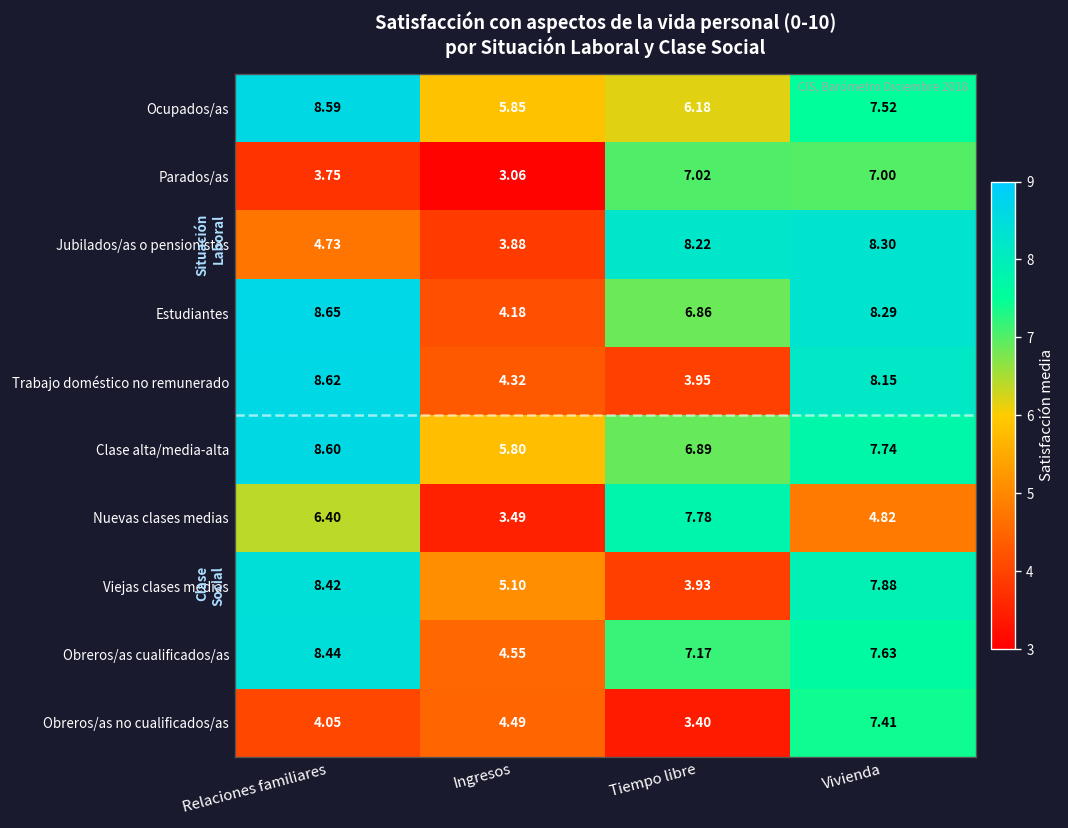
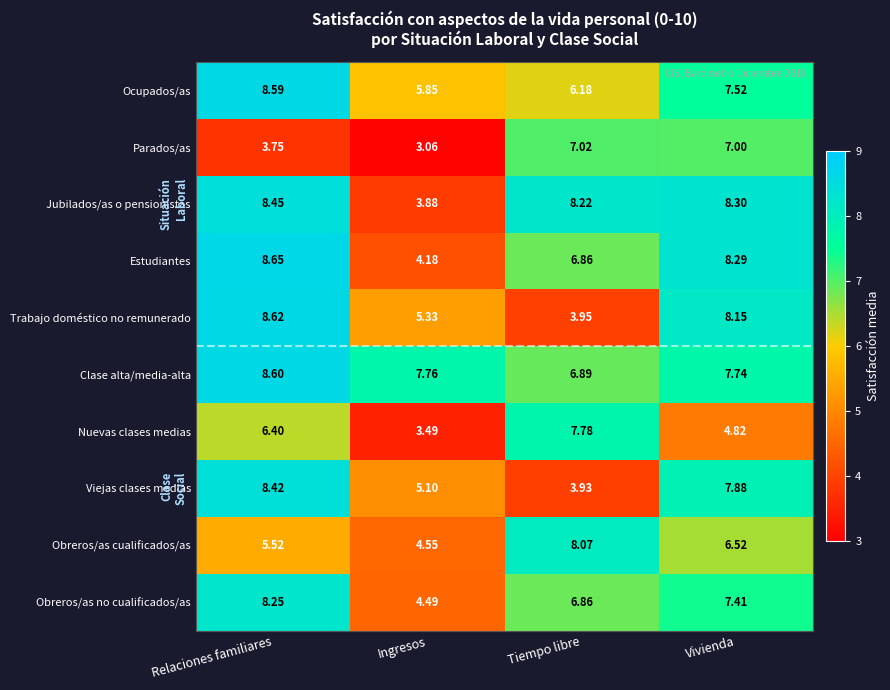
Jubilados/as o pensionistas, Relaciones familiares: 4.73 -> 8.45
Trabajo doméstico no remunerado, Ingresos: 4.32 -> 5.33
Clase alta/media-alta, Ingresos: 5.80 -> 7.76
Obreros/as cualificados/as, Relaciones familiares: 8.44 -> 5.52
Obreros/as cualificados/as, Tiempo libre: 7.17 -> 8.07
Obreros/as cualificados/as, Vivienda: 7.63 -> 6.52
Obreros/as no cualificados/as, Relaciones familiares: 4.05 -> 8.25
Obreros/as no cualificados/as, Tiempo libre: 3.40 -> 6.86
